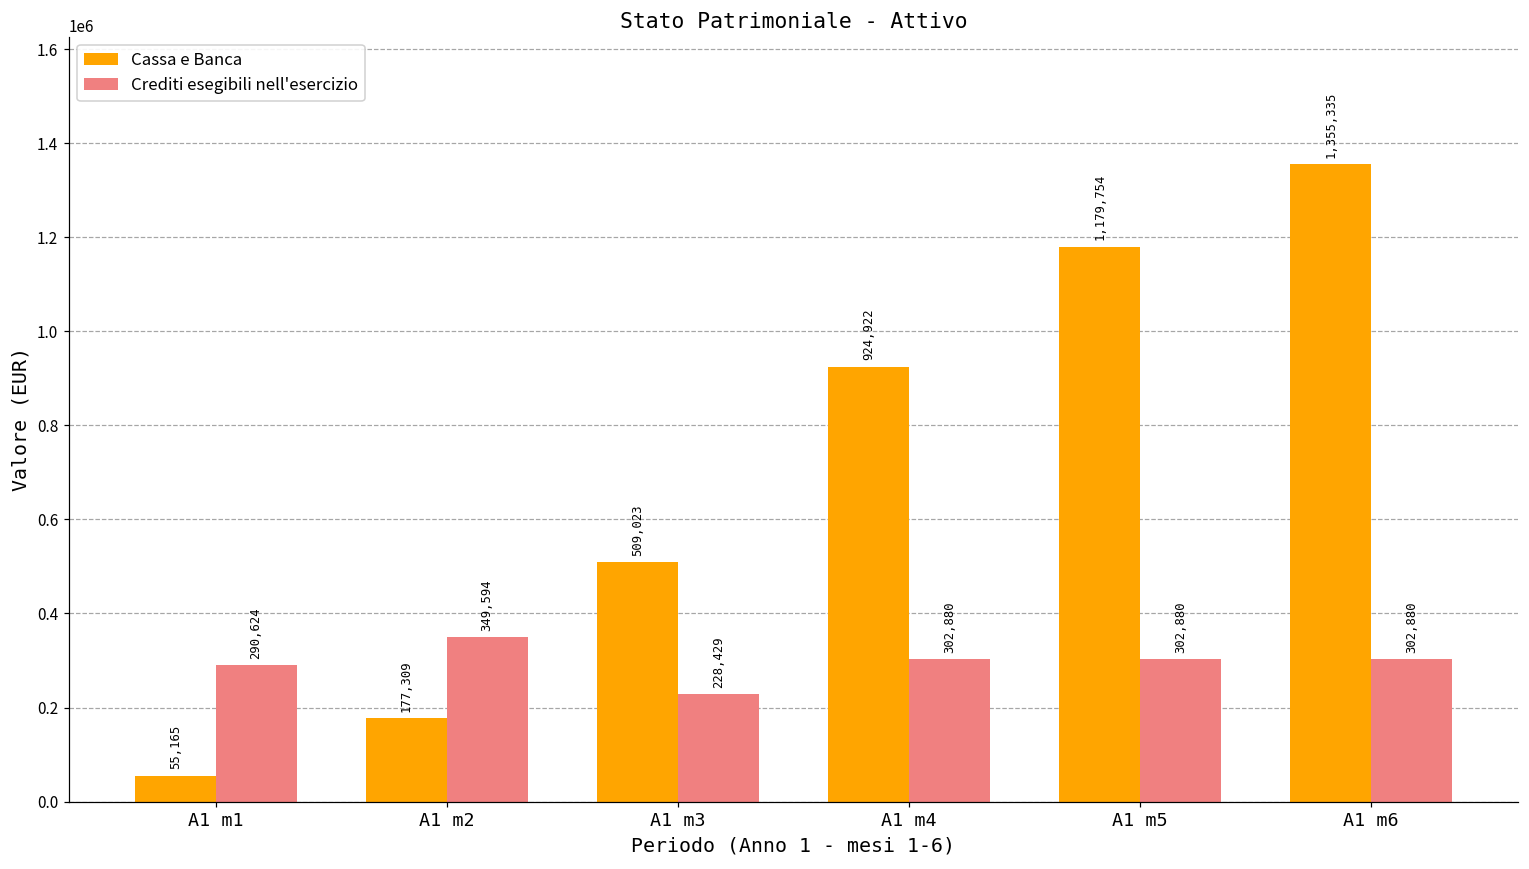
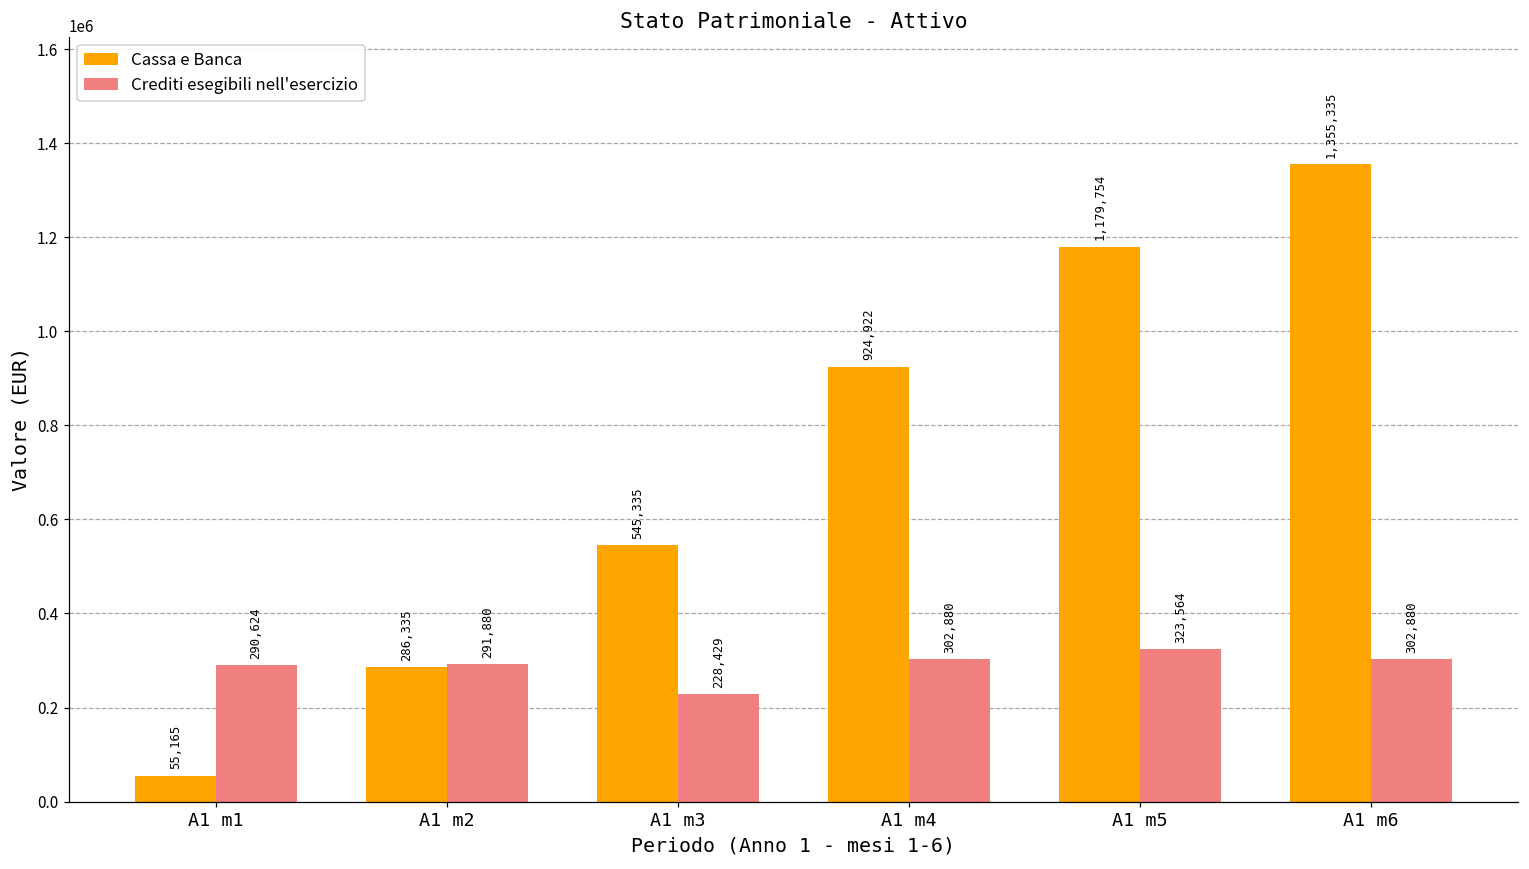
Cassa e Banca, A1 m2: 177,309 -> 286,335
Crediti esegibili nell'esercizio, A1 m2: 349,594 -> 291,880
Cassa e Banca, A1 m3: 509,023 -> 545,335
Crediti esegibili nell'esercizio, A1 m5: 302,880 -> 323,564
